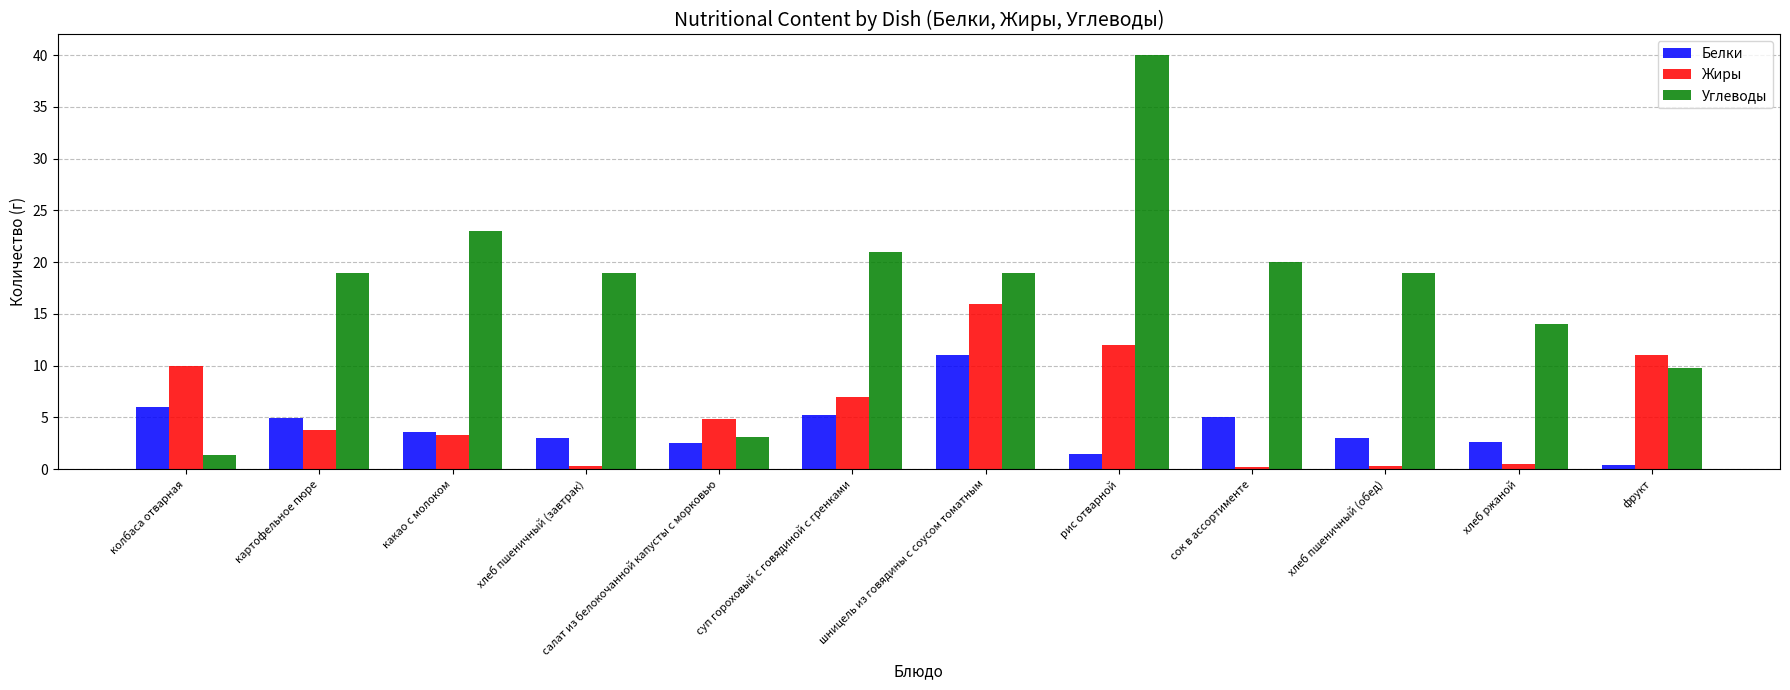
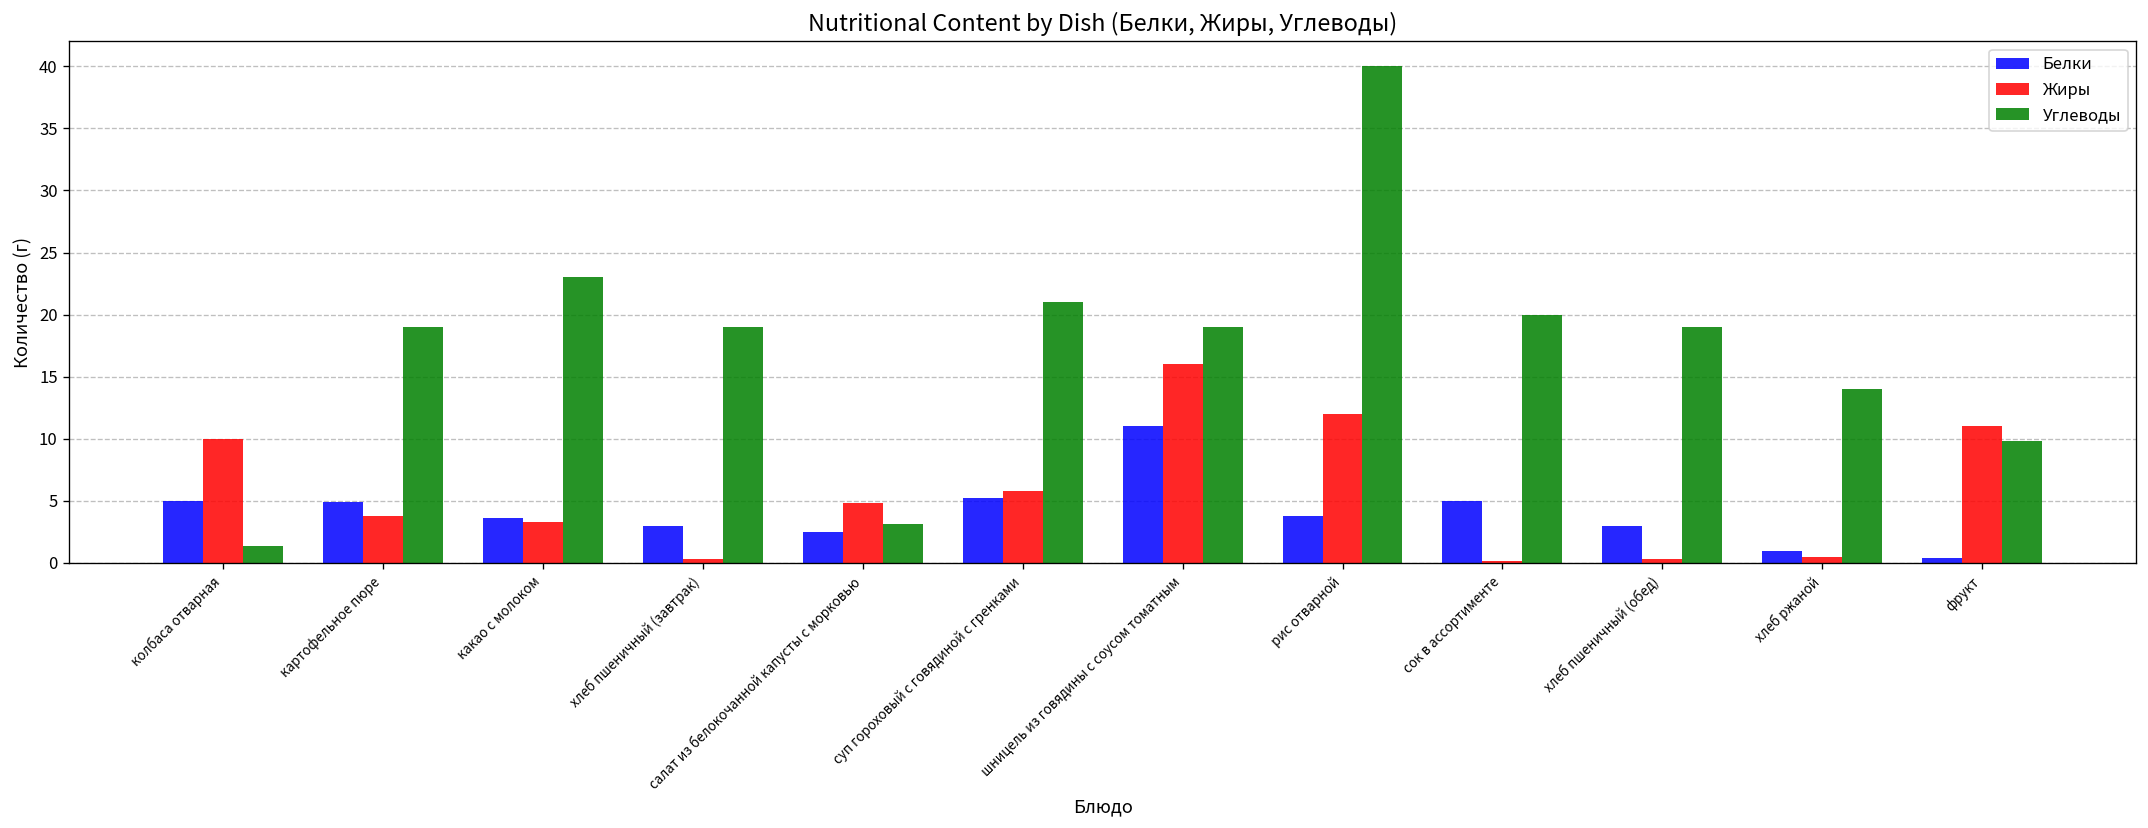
Белки, колбаса отварная: 6 -> 5
Жиры, суп гороховый с говядиной с гренками: 7.0 -> 5.8
Белки, рис отварной: 1.5 -> 3.8
Белки, хлеб ржаной: 2.6 -> 1.0
